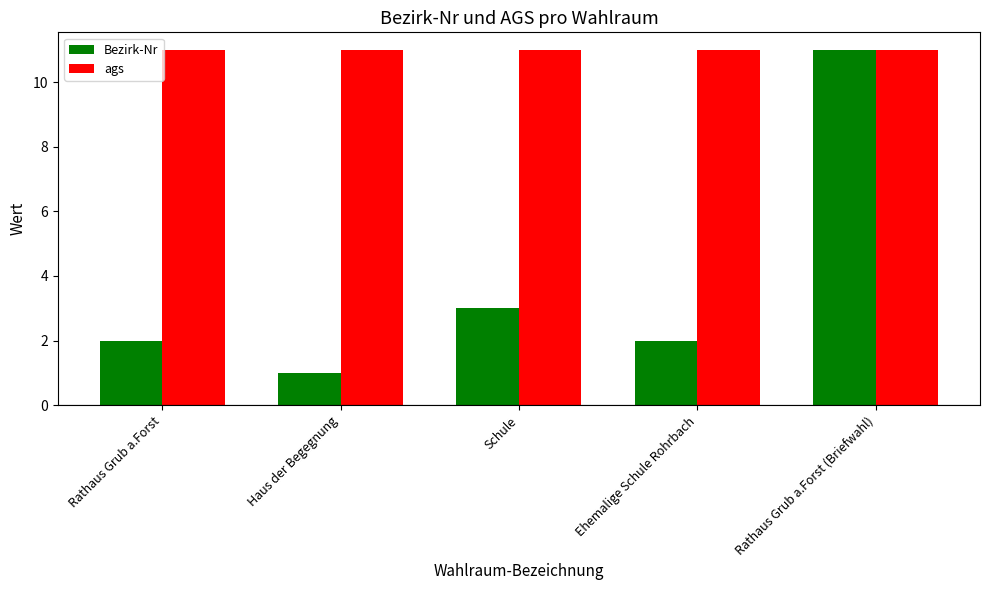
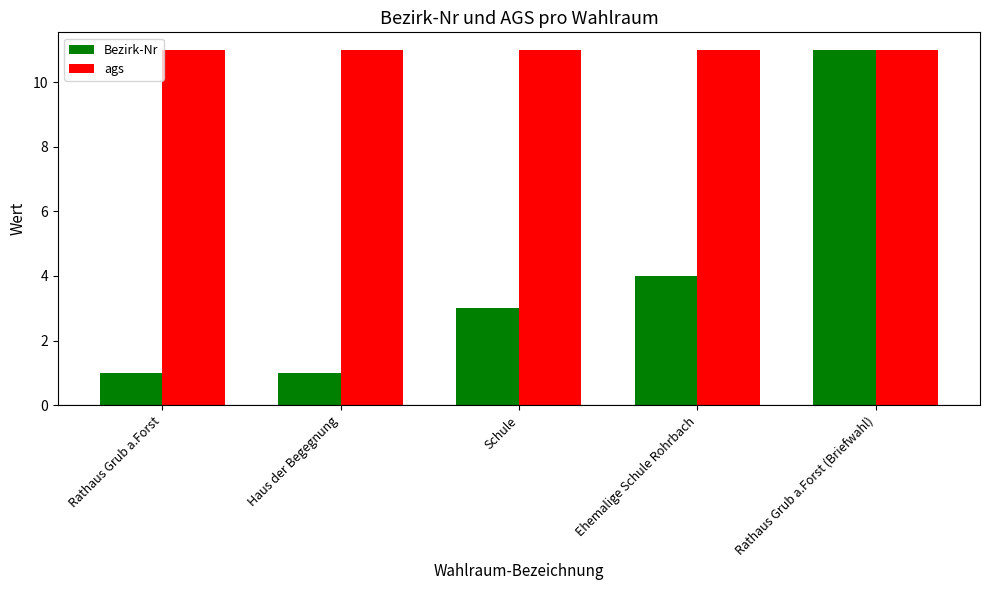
Bezirk-Nr, Rathaus Grub a.Forst: 2 -> 1
Bezirk-Nr, Ehemalige Schule Rohrbach: 2 -> 4
